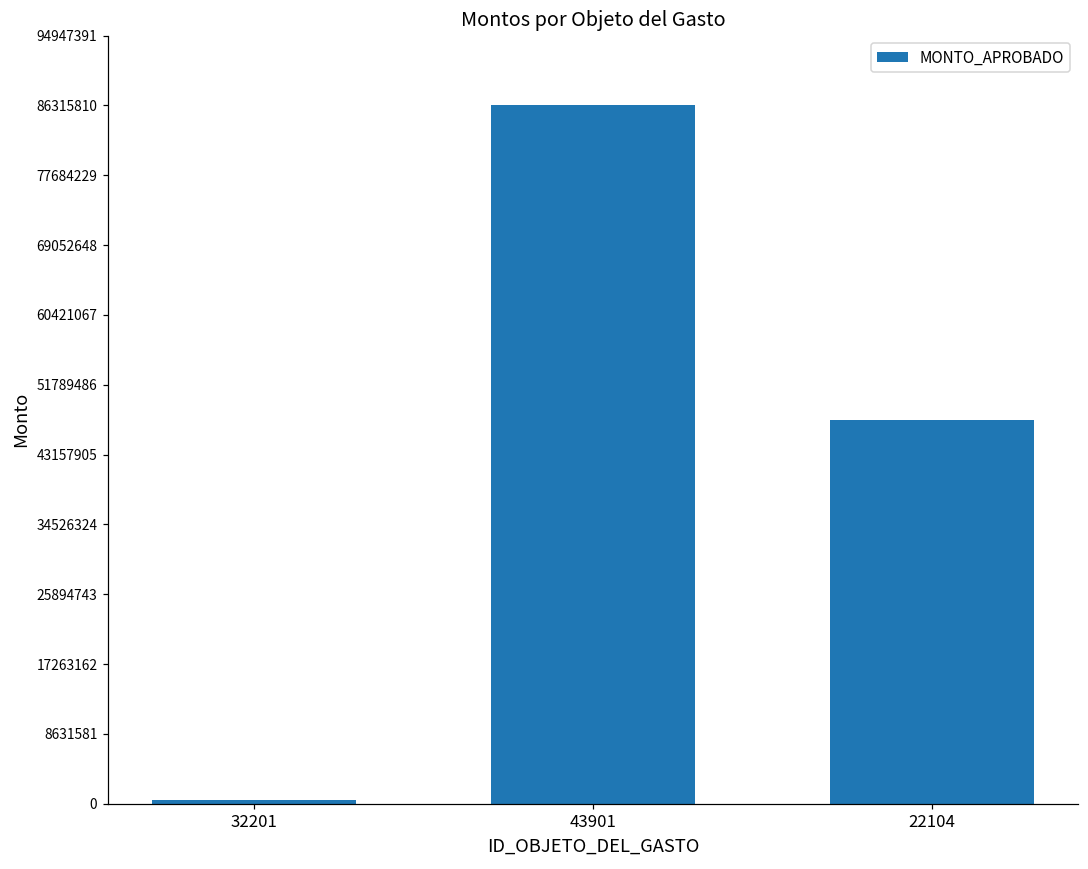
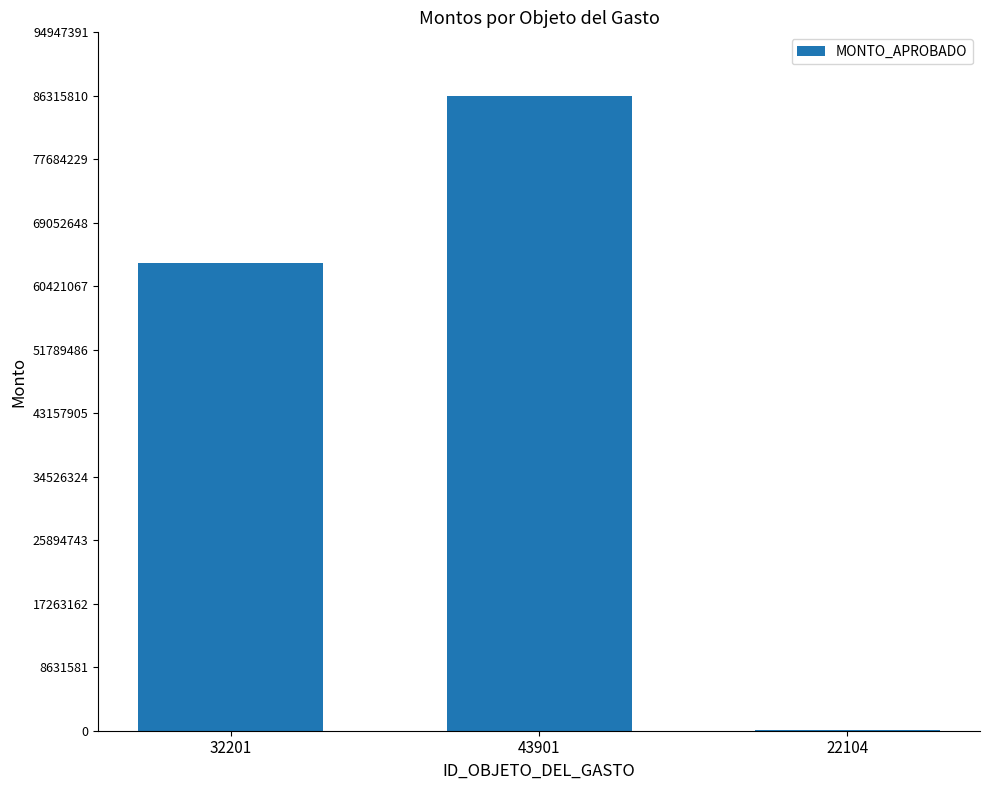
32201: 0 -> 64000000
22104: 47000000 -> 0
